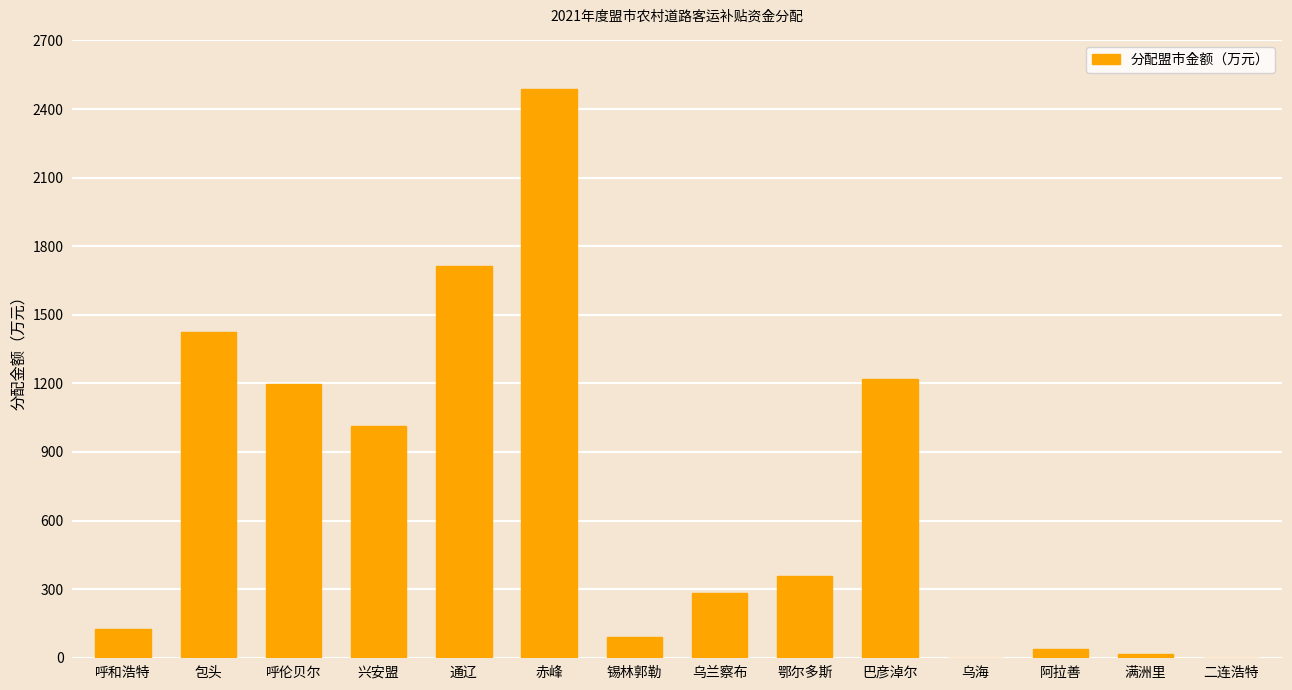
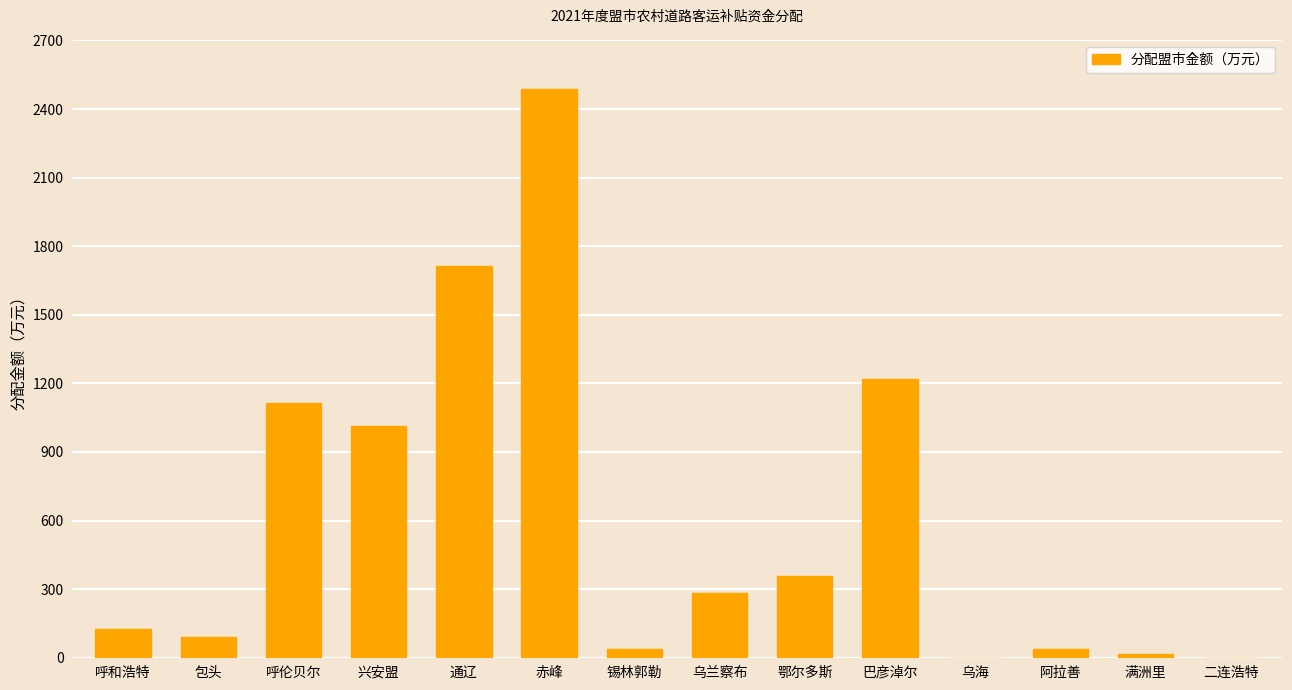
包头: 1420 -> 90
呼伦贝尔: 1200 -> 1110
锡林郭勒: 90 -> 40
